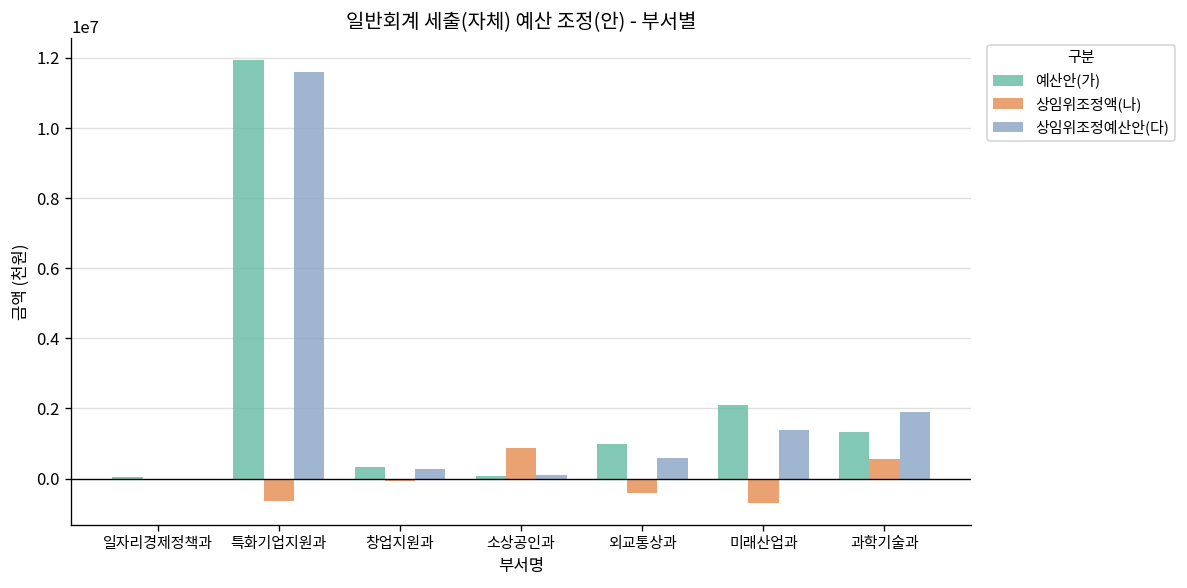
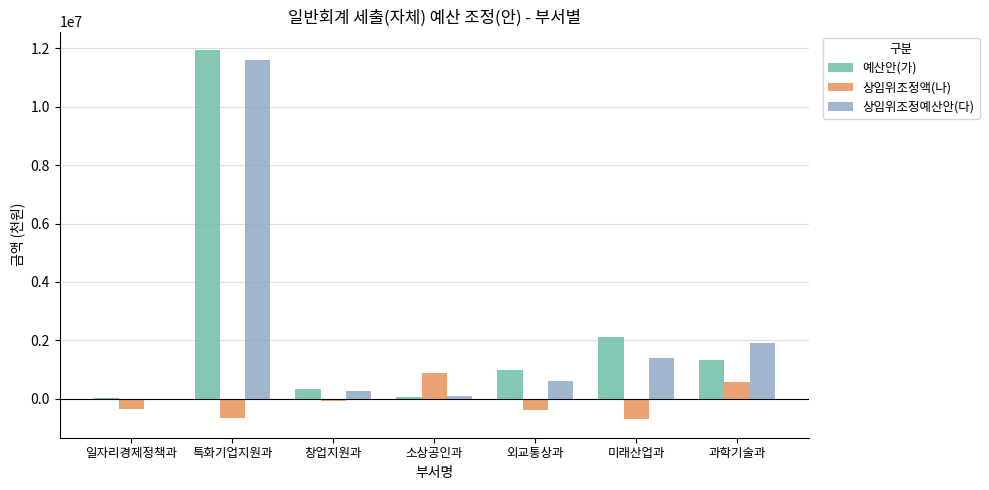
상임위조정액(나), 일자리경제정책과: 0 -> -300000
